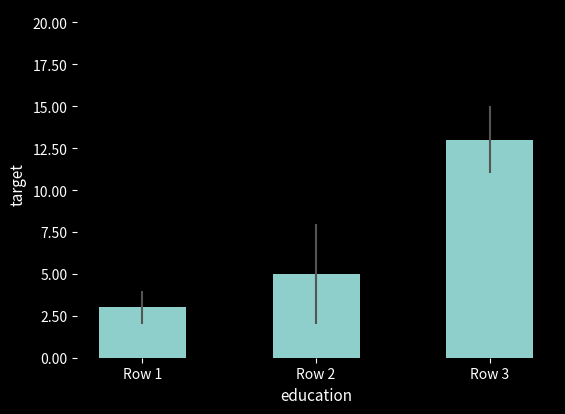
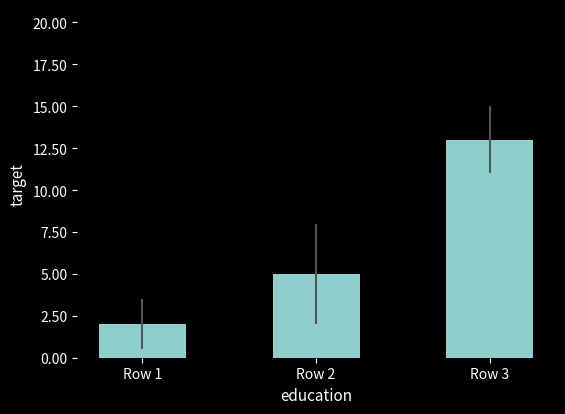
Row 1: 3 -> 2
